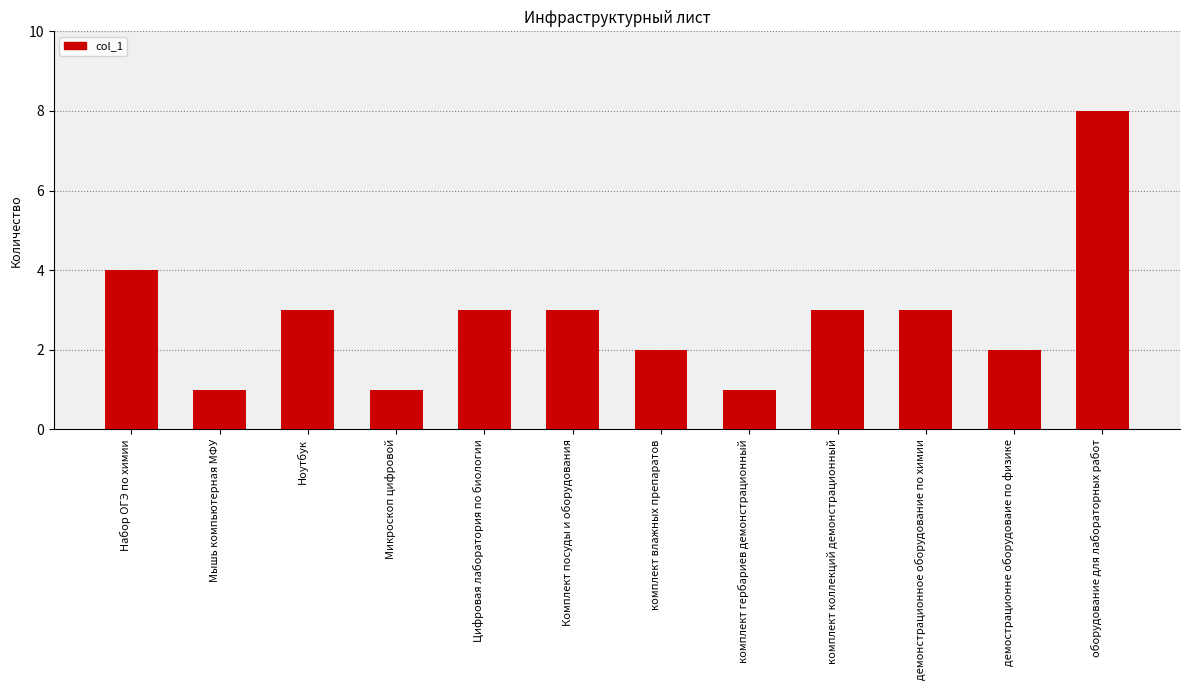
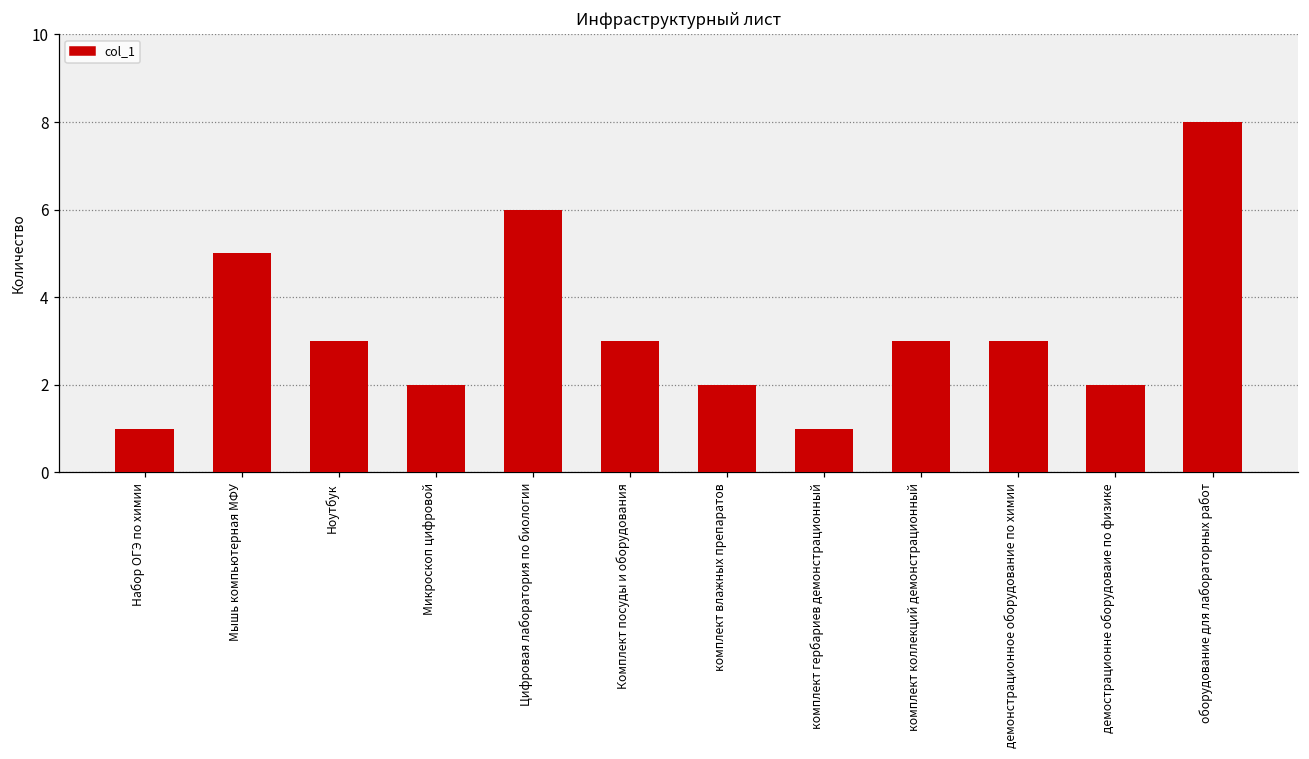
Набор ОГЭ по химии: 4 -> 1
Мышь компьютерная МФУ: 1 -> 5
Микроскоп цифровой: 1 -> 2
Цифровая лаборатория по биологии: 3 -> 6
